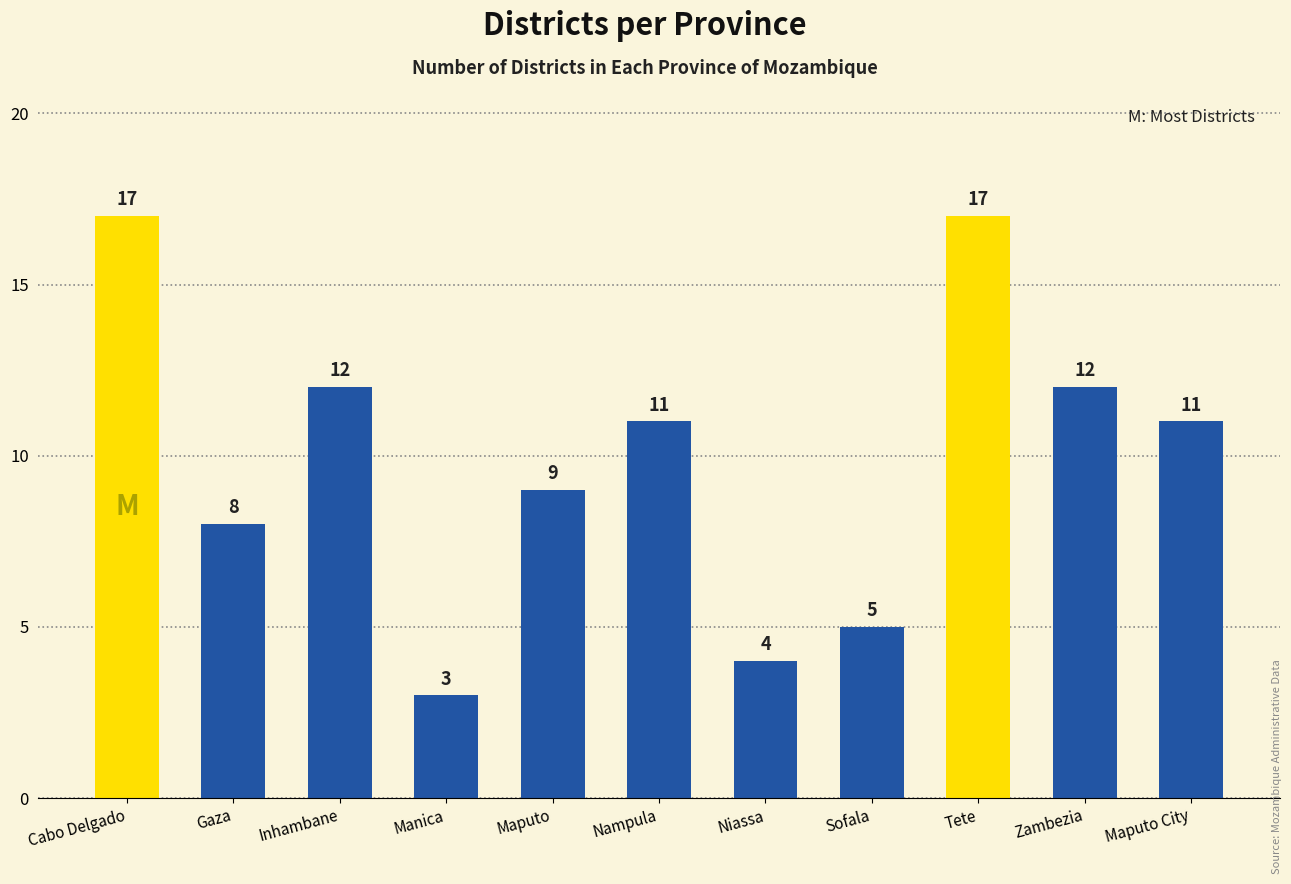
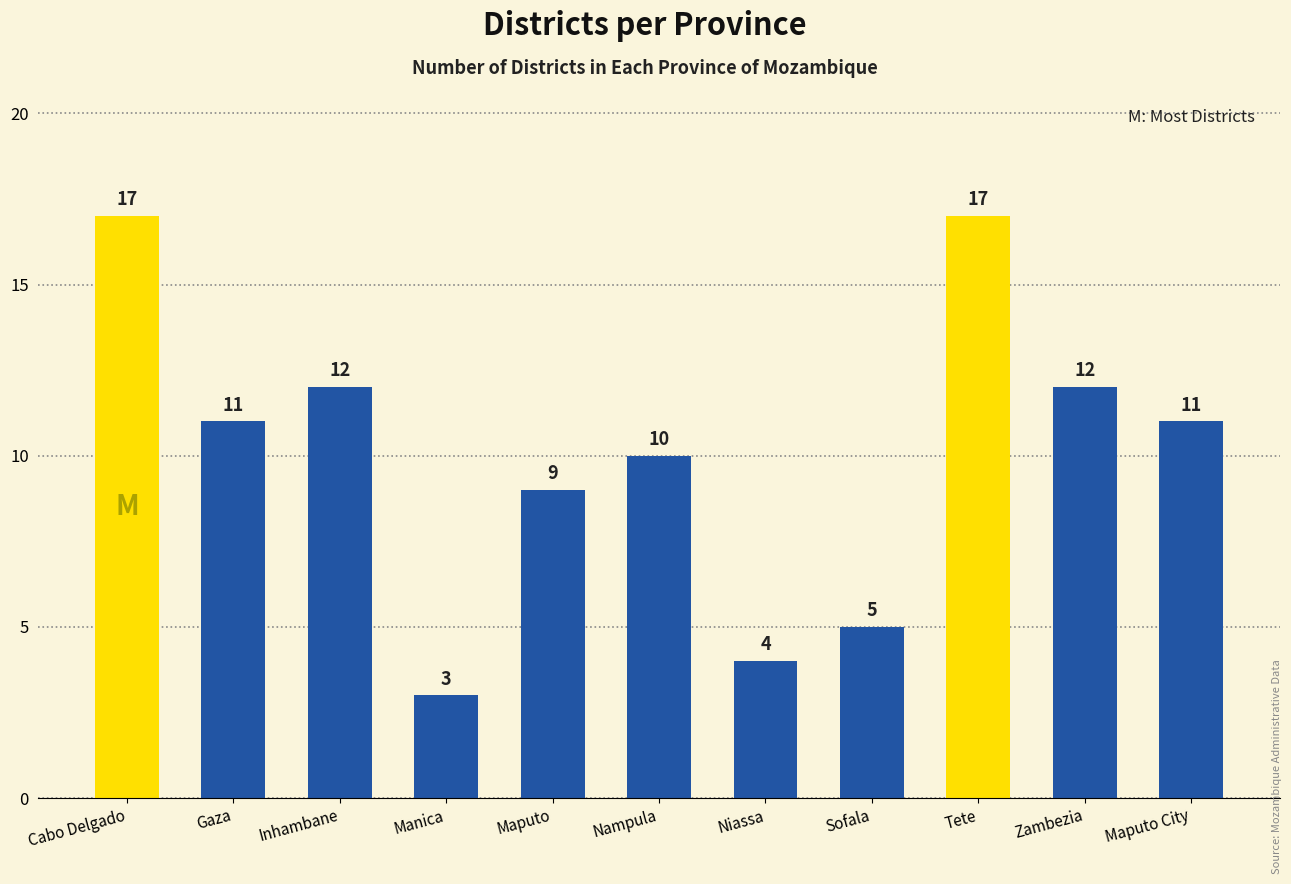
Gaza: 8 -> 11
Nampula: 11 -> 10
